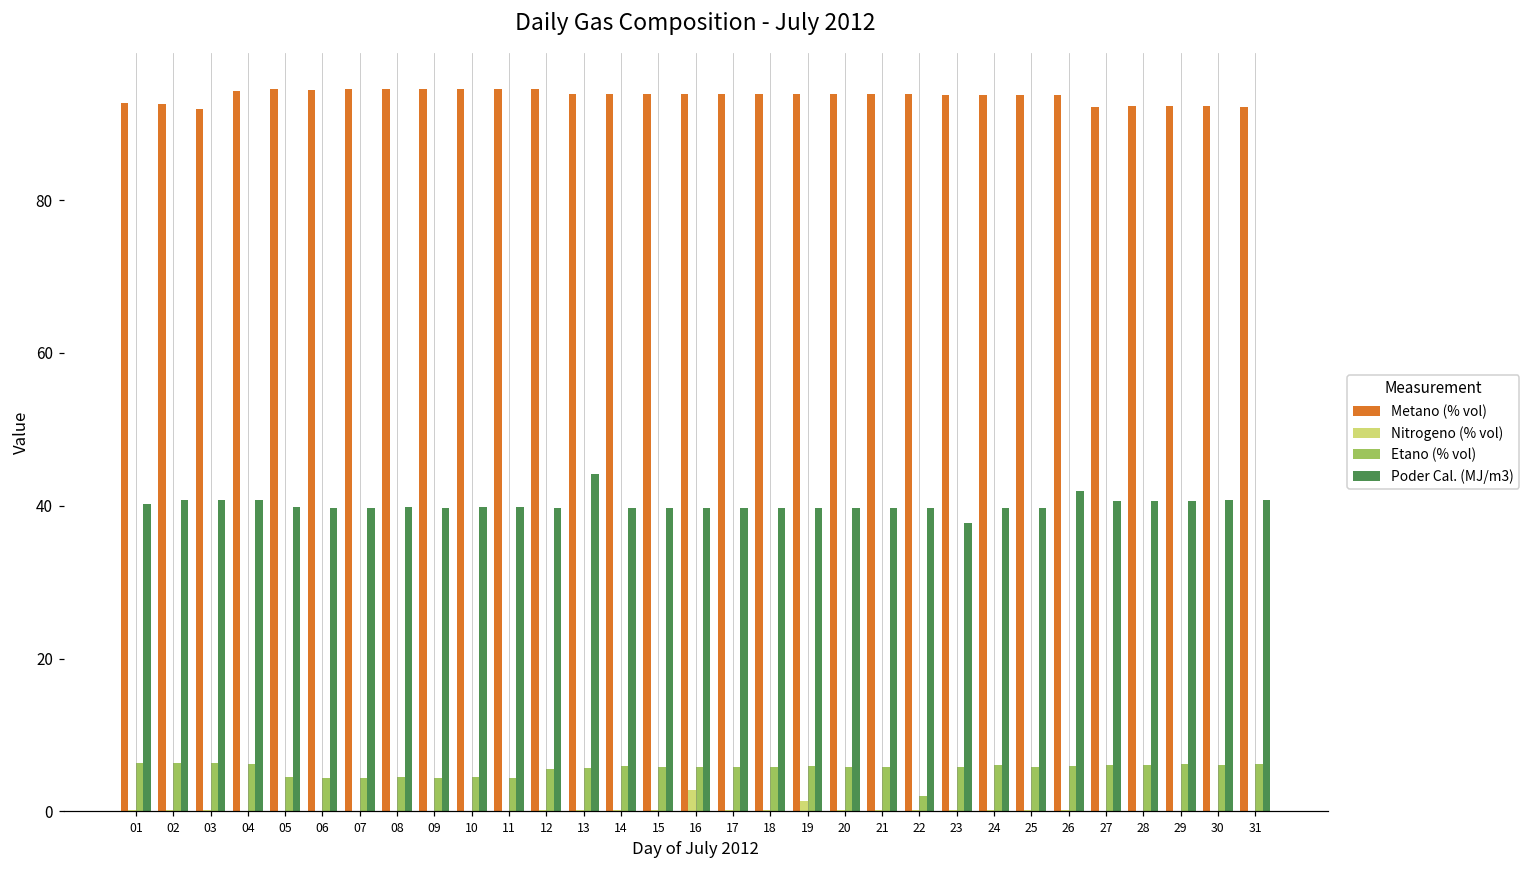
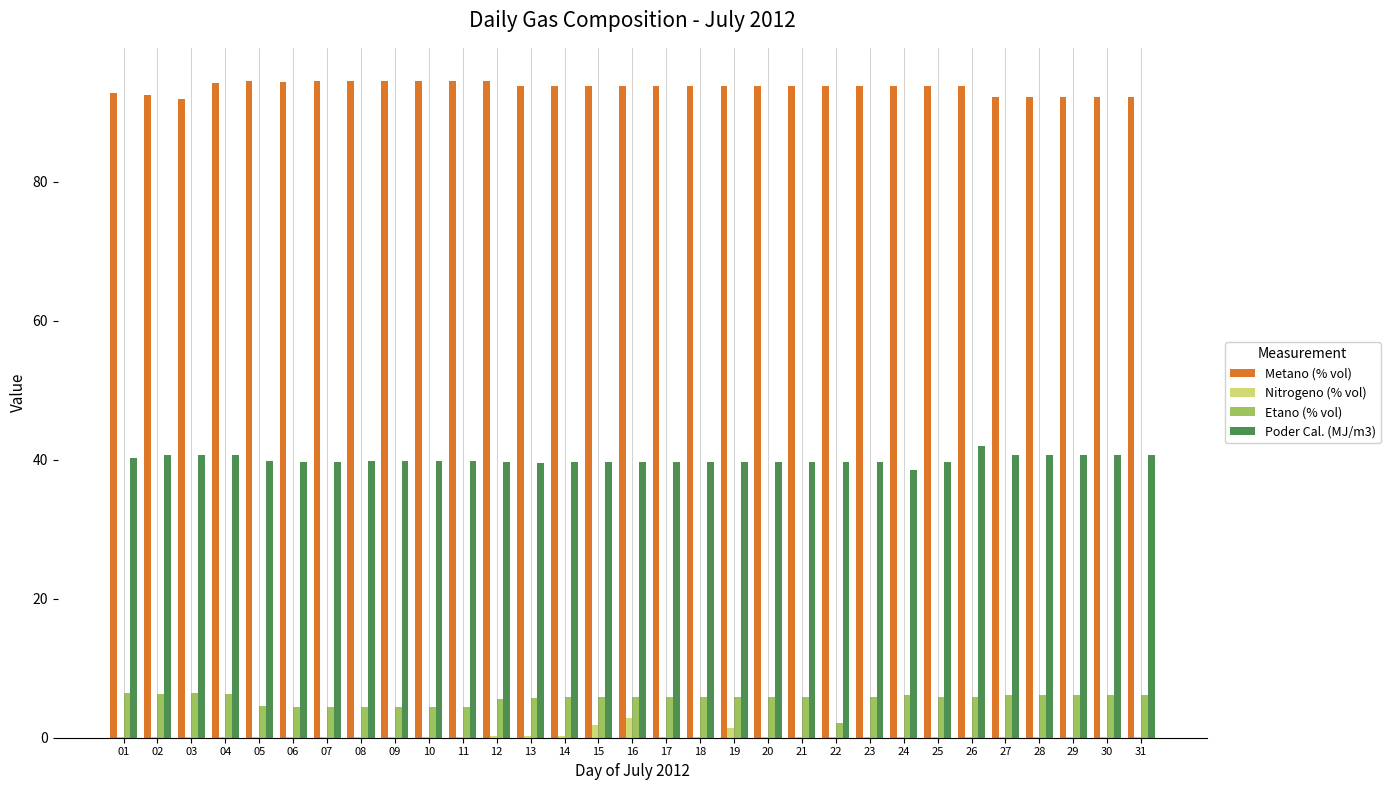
Poder Cal. (MJ/m3), 13: 44 -> 40
Nitrogeno (% vol), 15: 0 -> 2
Poder Cal. (MJ/m3), 23: 38 -> 40
Poder Cal. (MJ/m3), 24: 40 -> 38
